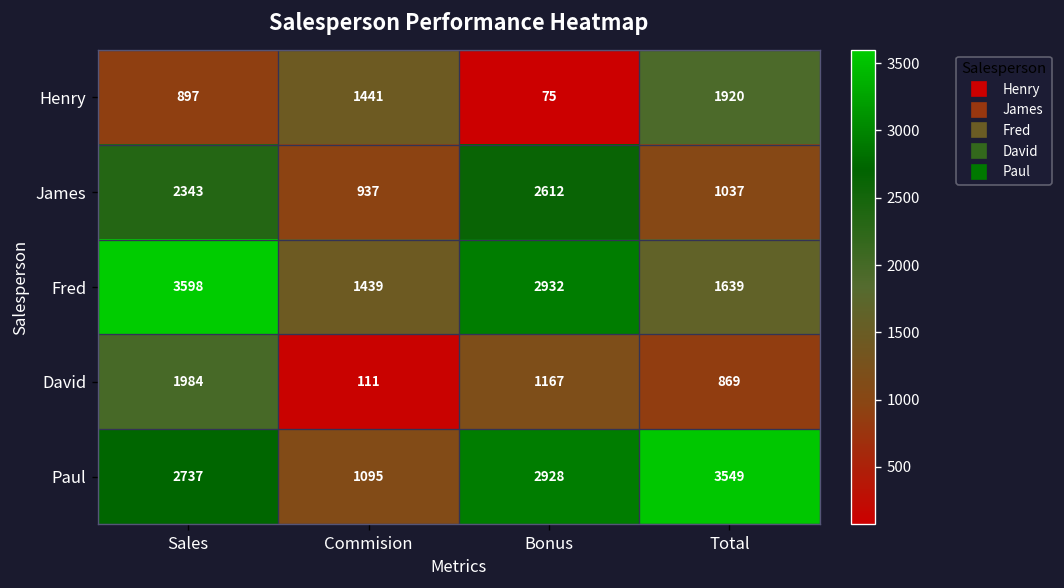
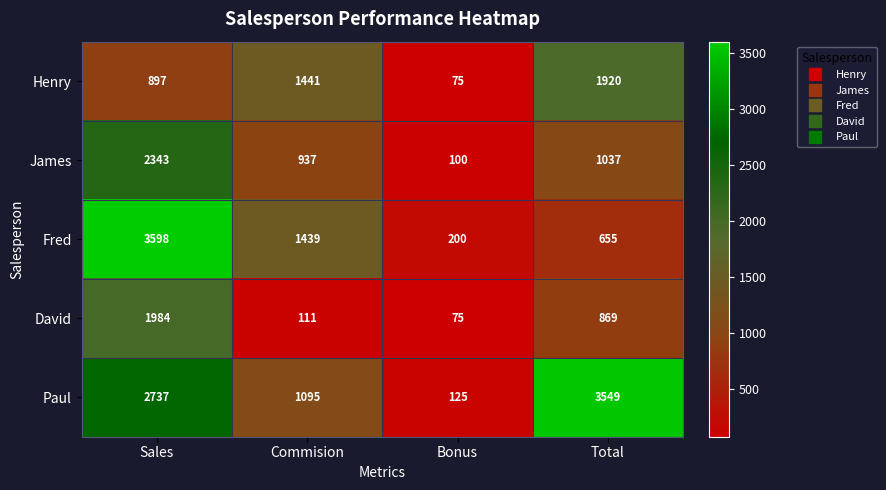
James, Bonus: 2612 -> 100
Fred, Bonus: 2932 -> 200
Fred, Total: 1639 -> 655
David, Bonus: 1167 -> 75
Paul, Bonus: 2928 -> 125
